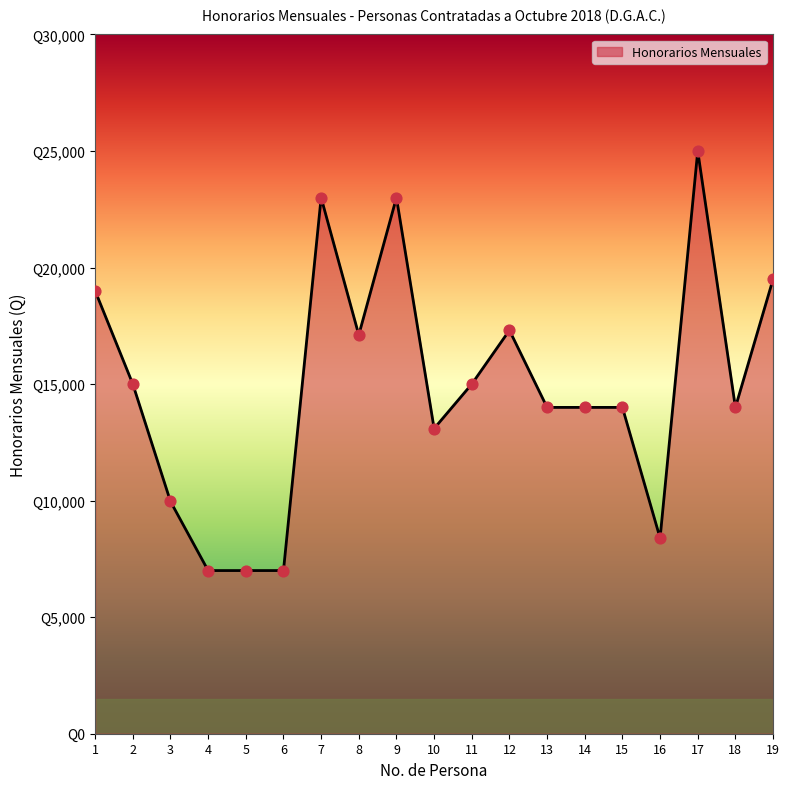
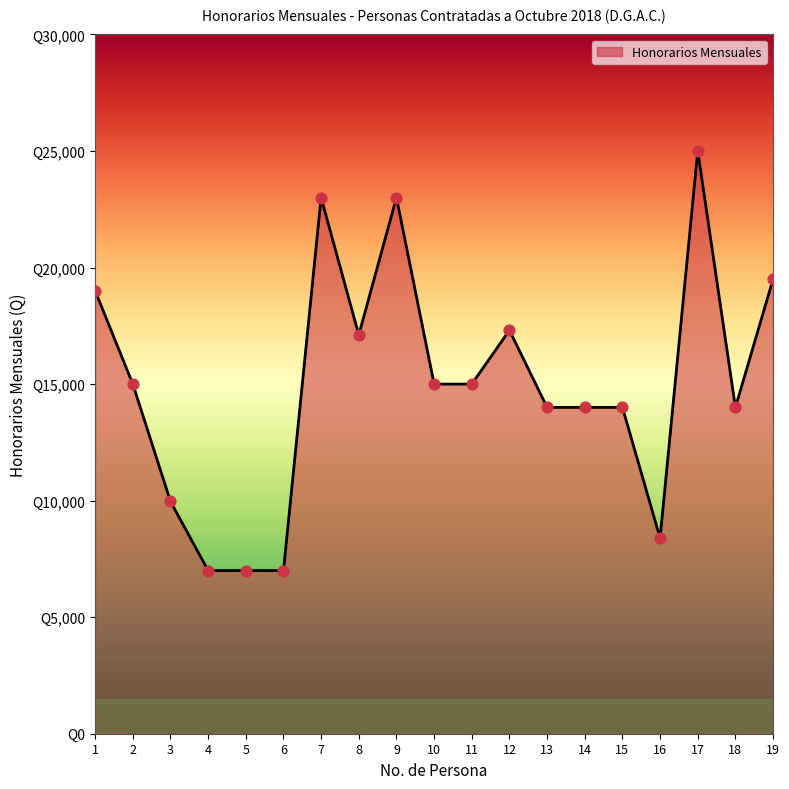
10: Q13,100 -> Q15,000
